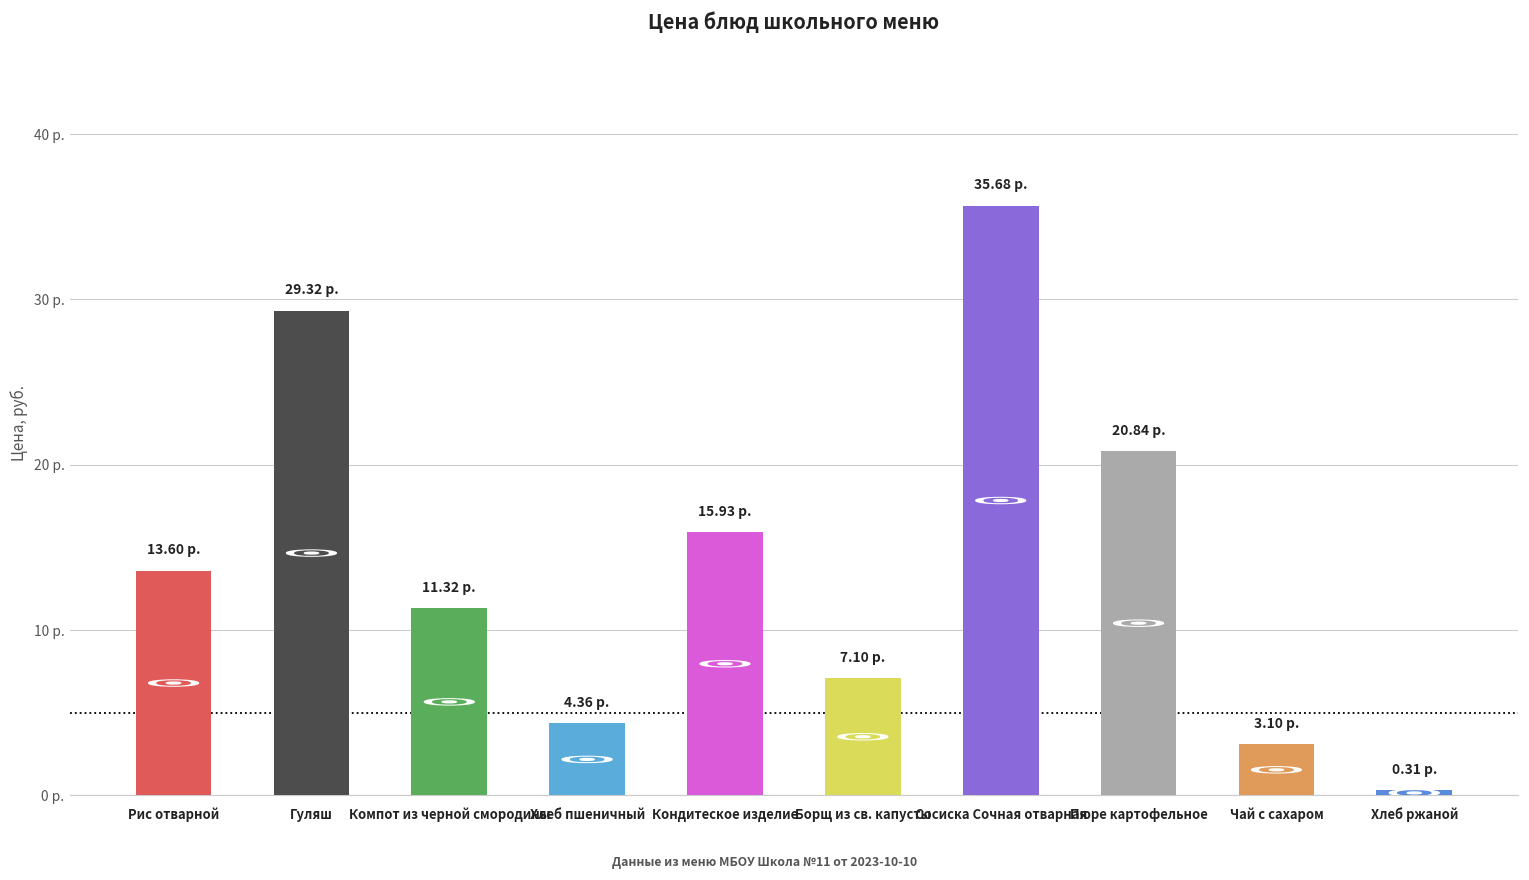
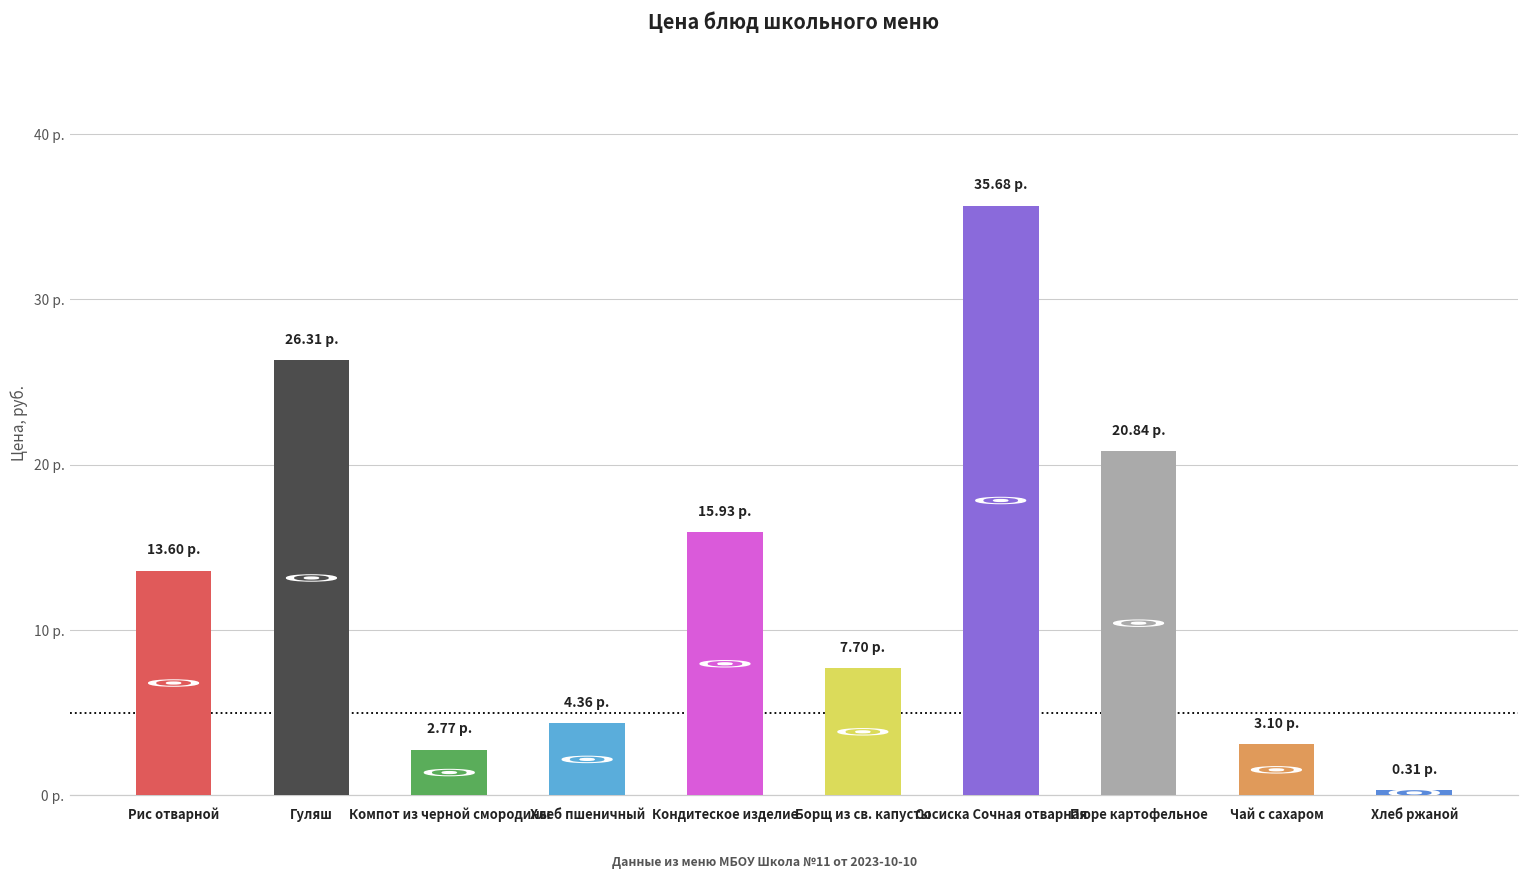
Гуляш: 29.32 -> 26.31
Компот из черной смородины: 11.32 -> 2.77
Борщ из св. капусты: 7.10 -> 7.70
